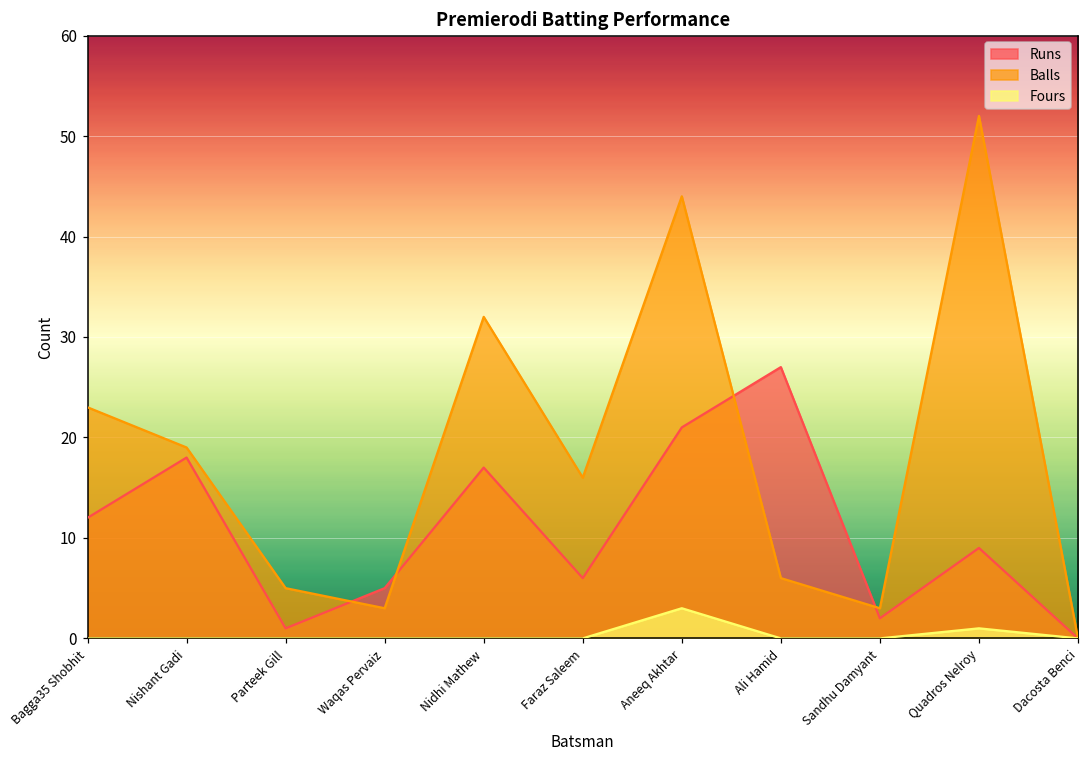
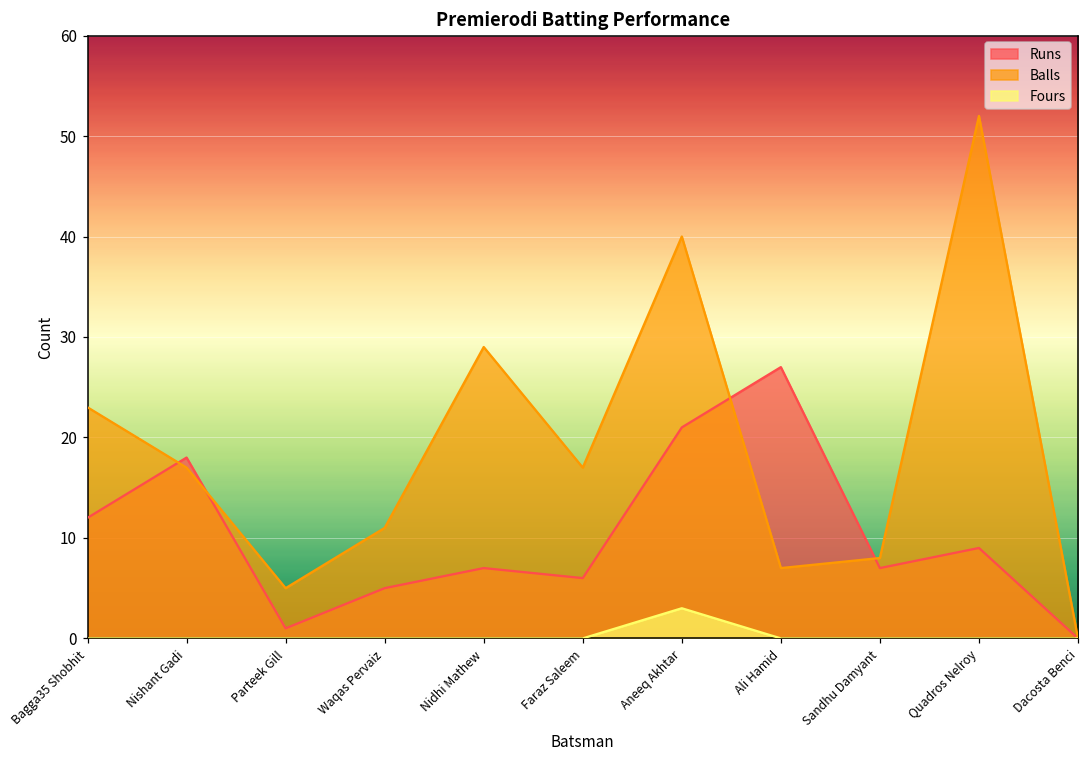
Balls, Nishant Gadi: 19 -> 17
Balls, Waqas Pervaiz: 3 -> 11
Runs, Nidhi Mathew: 17 -> 7
Balls, Nidhi Mathew: 32 -> 29
Balls, Faraz Saleem: 16 -> 17
Balls, Aneeq Akhtar: 44 -> 40
Balls, Ali Hamid: 6 -> 7
Runs, Sandhu Damyant: 2 -> 7
Balls, Sandhu Damyant: 3 -> 8
Fours, Quadros Nelroy: 1 -> 0
